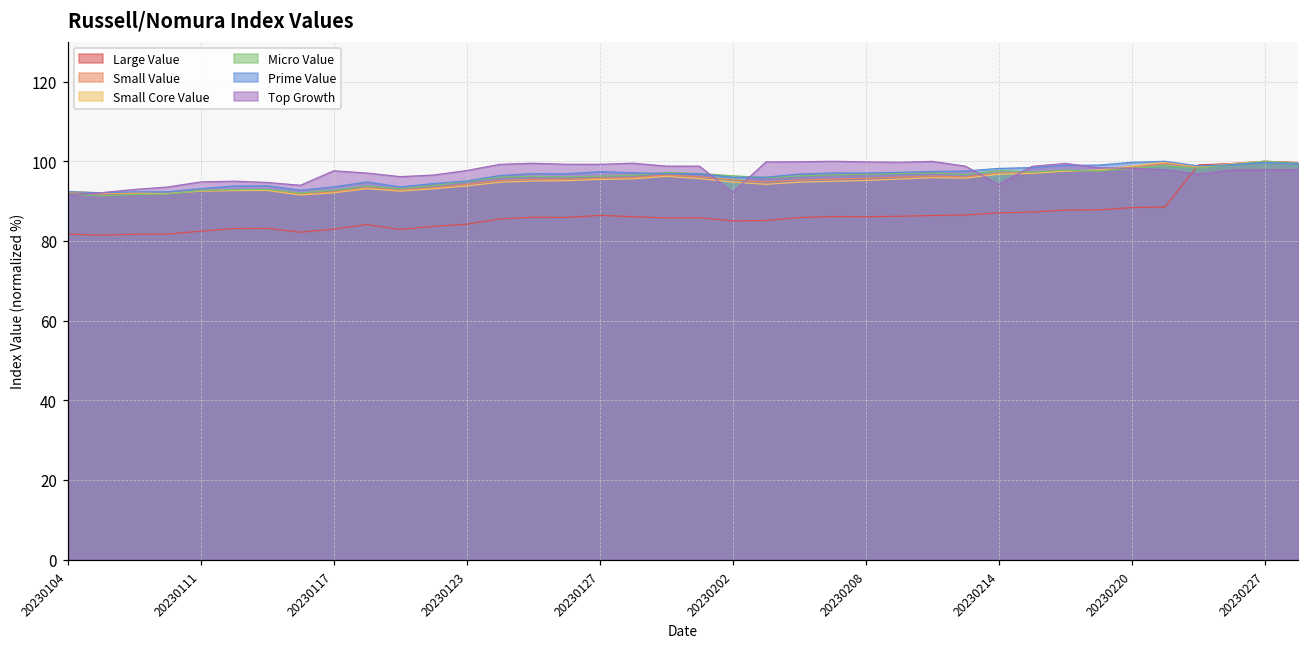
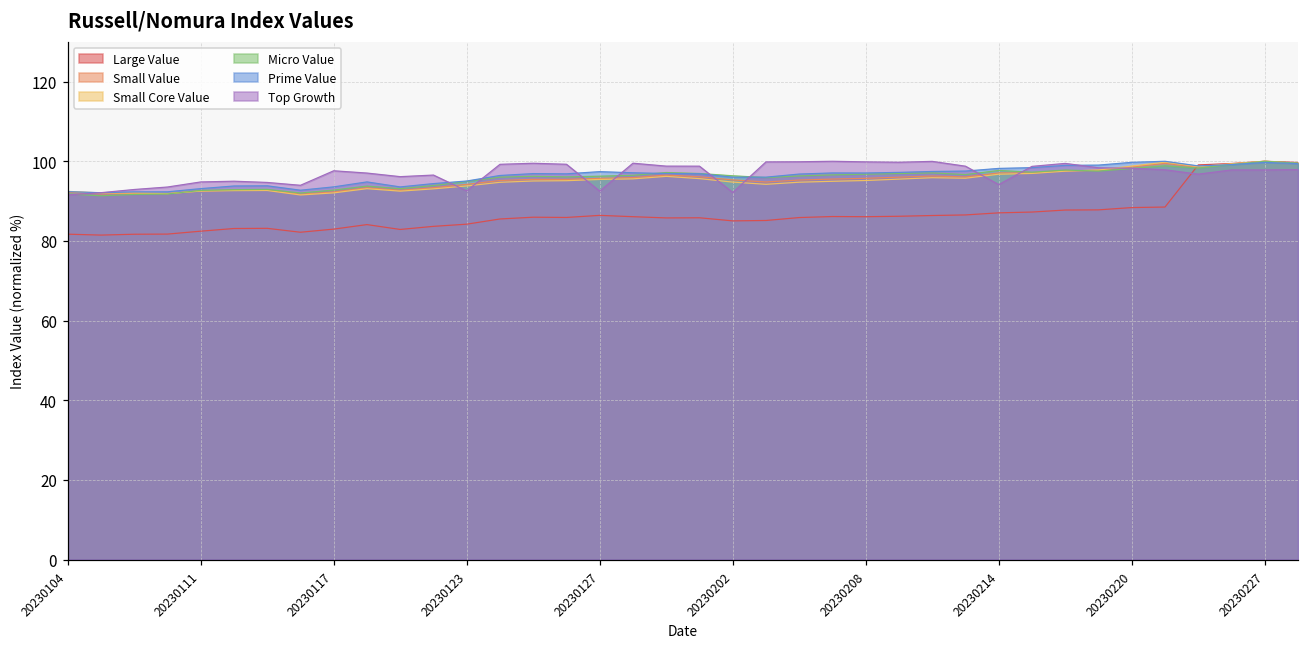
Top Growth, 20230123: 98 -> 93
Top Growth, 20230127: 99 -> 93
